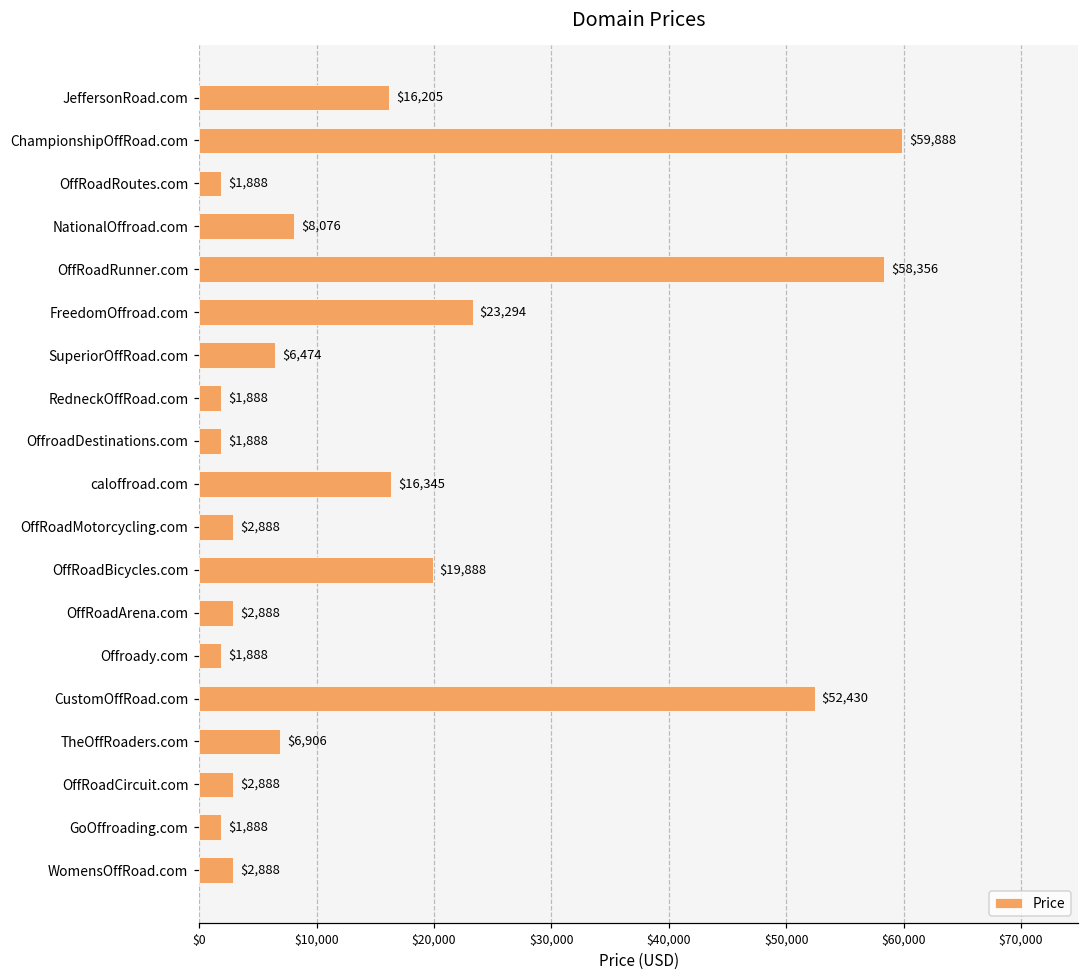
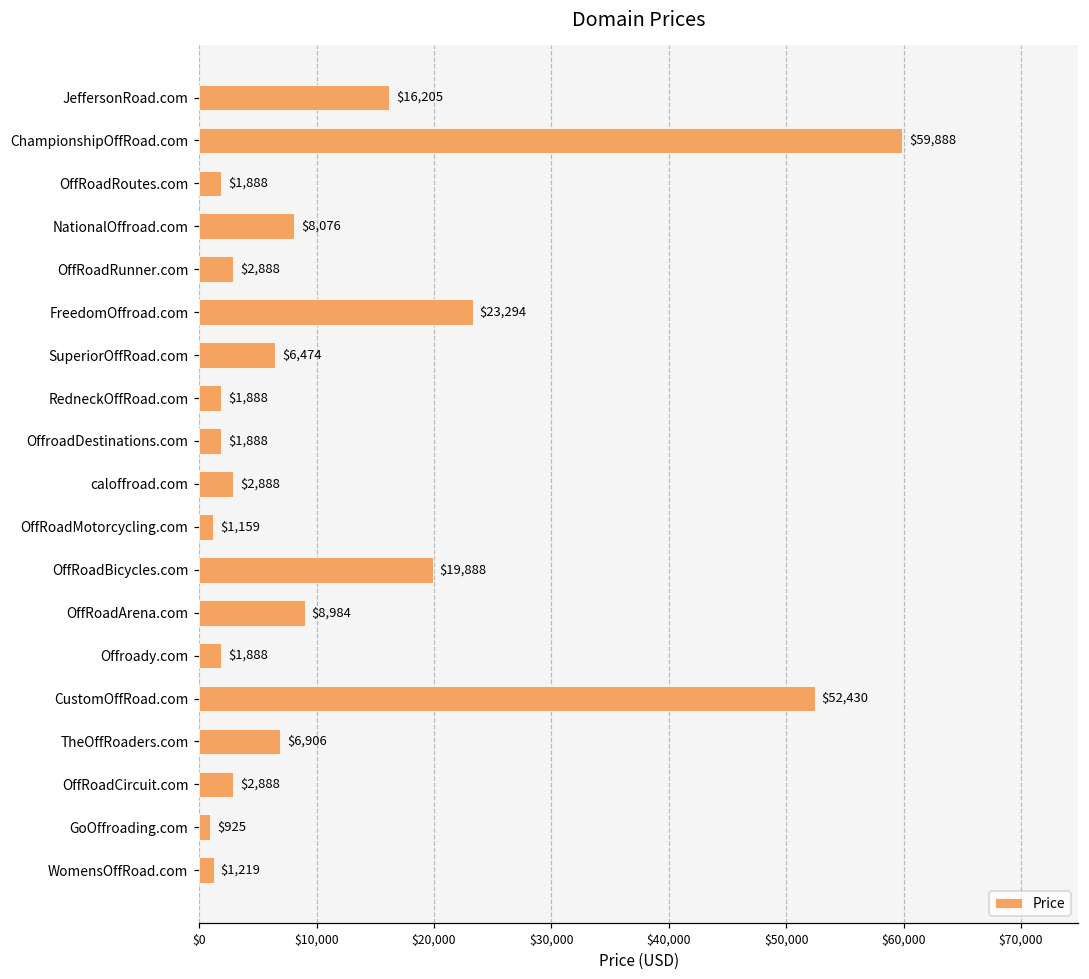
OffRoadRunner.com: $58,356 -> $2,888
caloffroad.com: $16,345 -> $2,888
OffRoadMotorcycling.com: $2,888 -> $1,159
OffRoadArena.com: $2,888 -> $8,984
GoOffroading.com: $1,888 -> $925
WomensOffRoad.com: $2,888 -> $1,219
